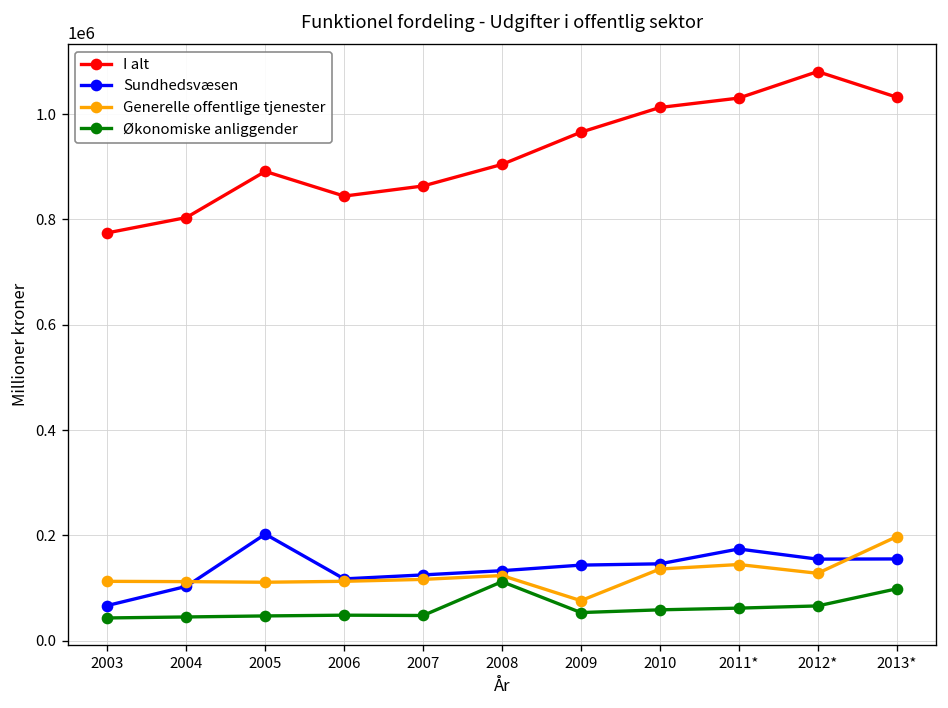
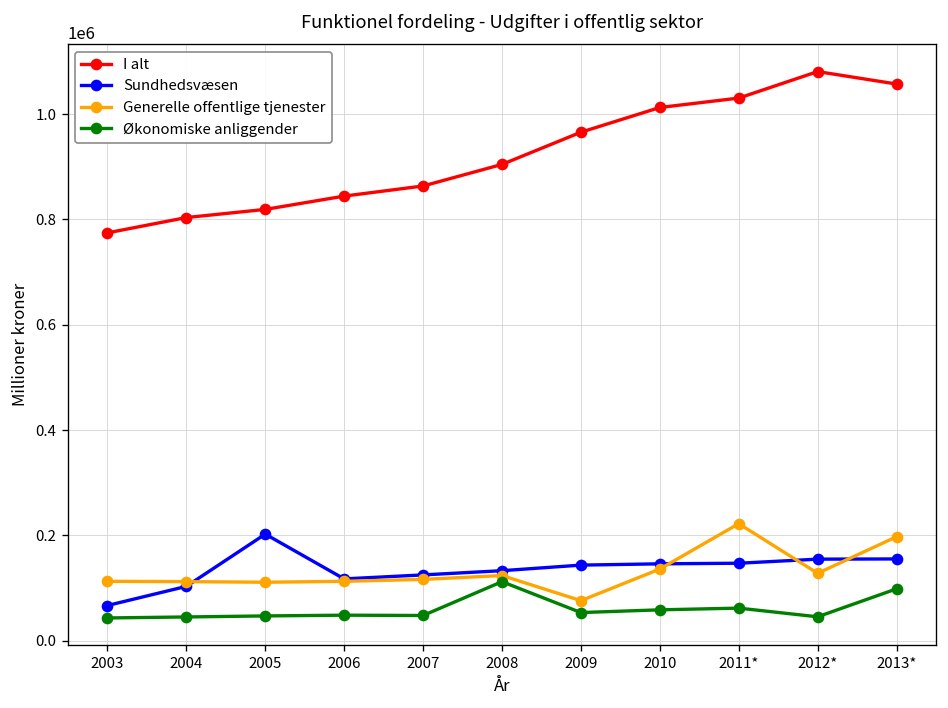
I alt, 2005: 890000 -> 820000
Sundhedsvæsen, 2011*: 170000 -> 150000
Generelle offentlige tjenester, 2011*: 140000 -> 220000
Økonomiske anliggender, 2012*: 70000 -> 50000
I alt, 2013*: 1030000 -> 1060000
